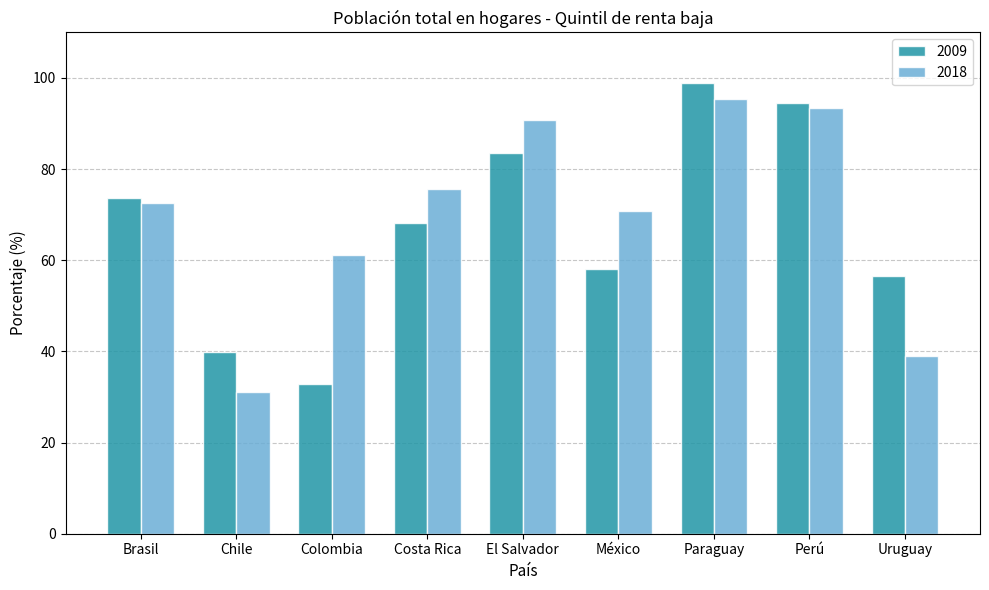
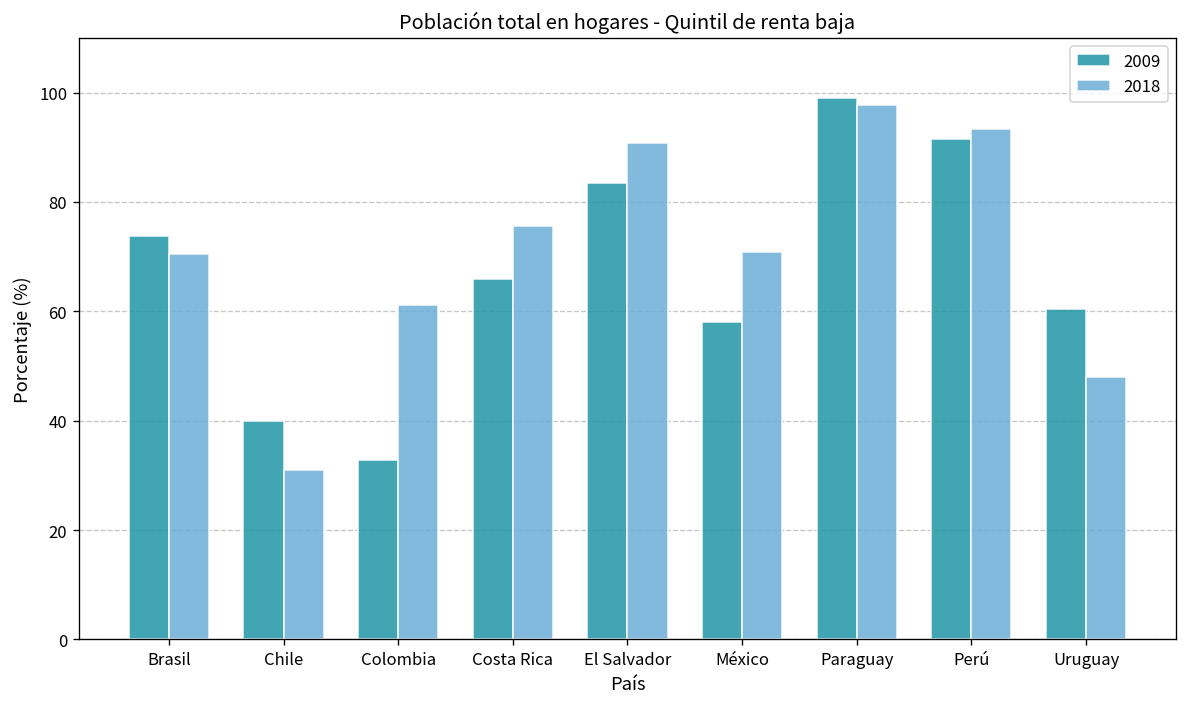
2018, Brasil: 73 -> 71
2009, Costa Rica: 68 -> 66
2018, Paraguay: 95 -> 98
2009, Perú: 95 -> 92
2009, Uruguay: 57 -> 61
2018, Uruguay: 39 -> 48
